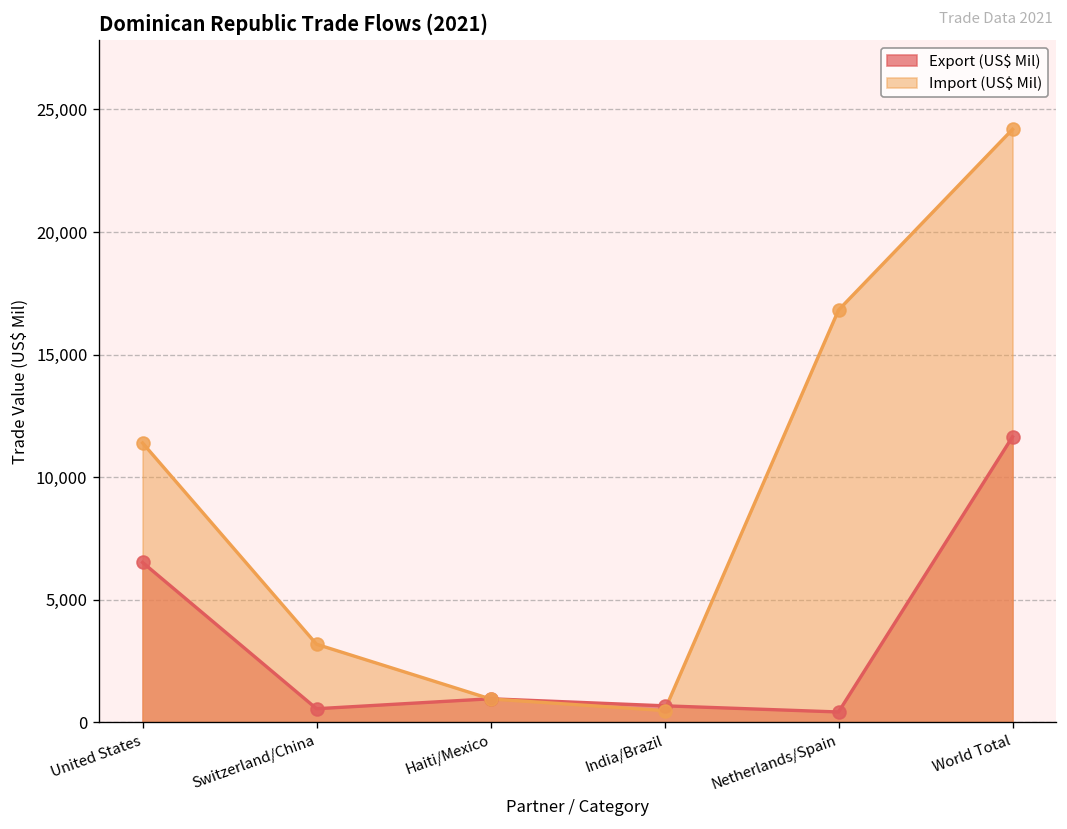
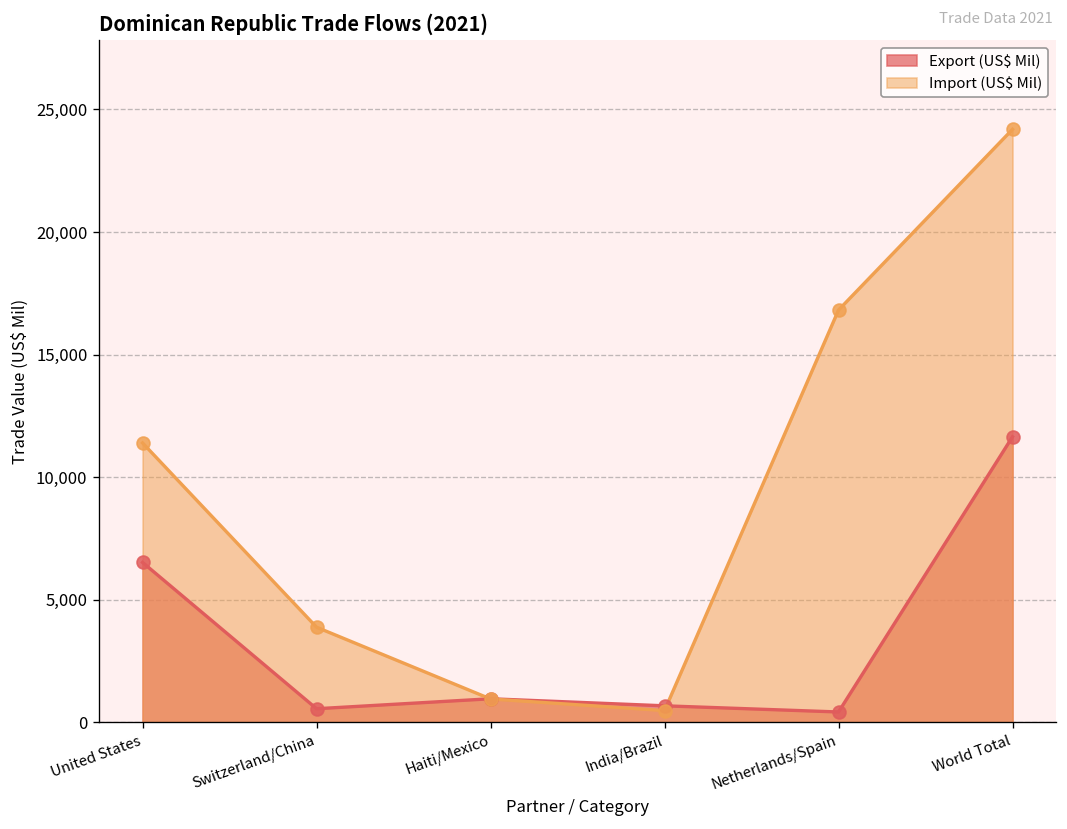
Import (US$ Mil), Switzerland/China: 3,200 -> 3,900
